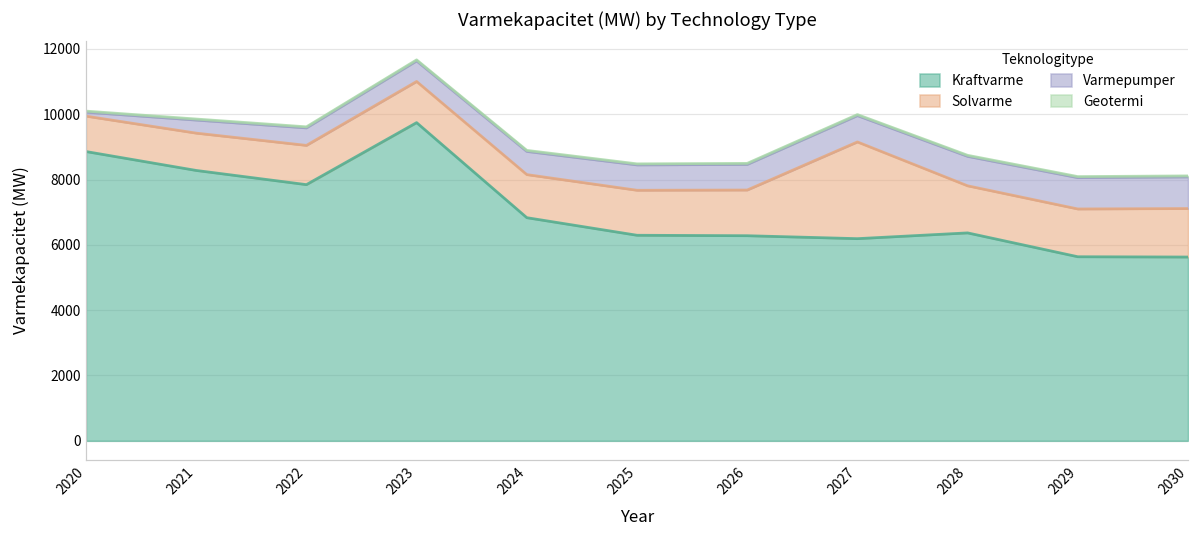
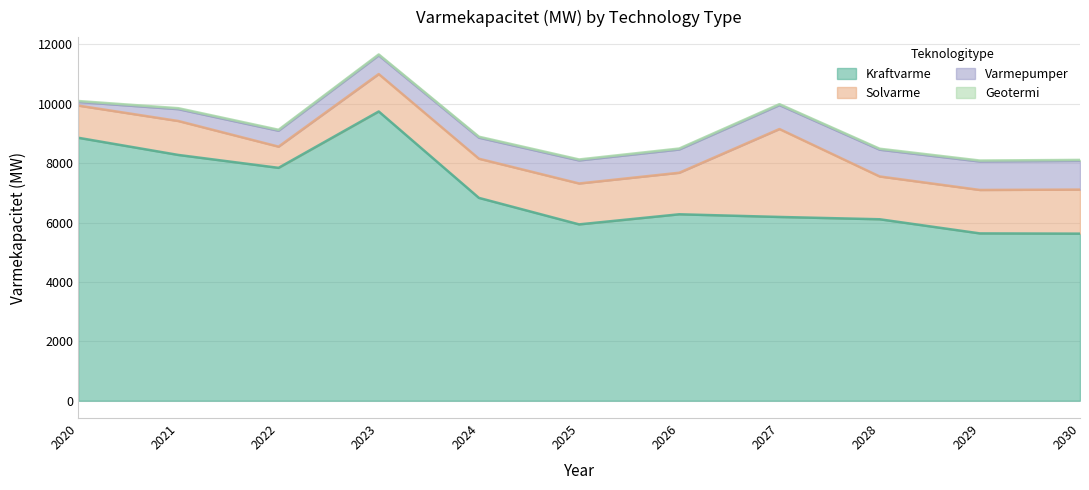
Solvarme, 2022: 1200 -> 700
Kraftvarme, 2025: 6300 -> 5900
Kraftvarme, 2028: 6400 -> 6100
